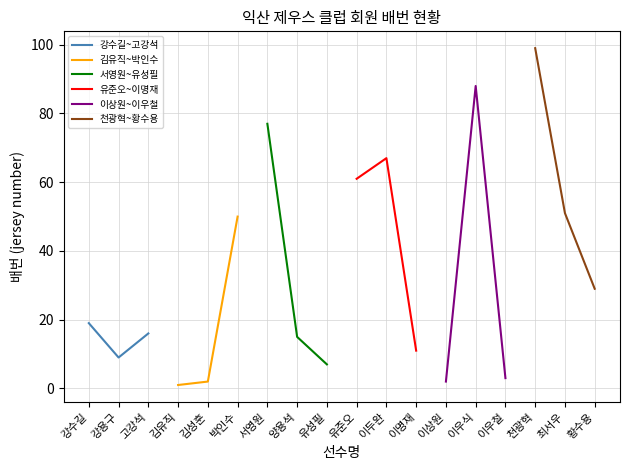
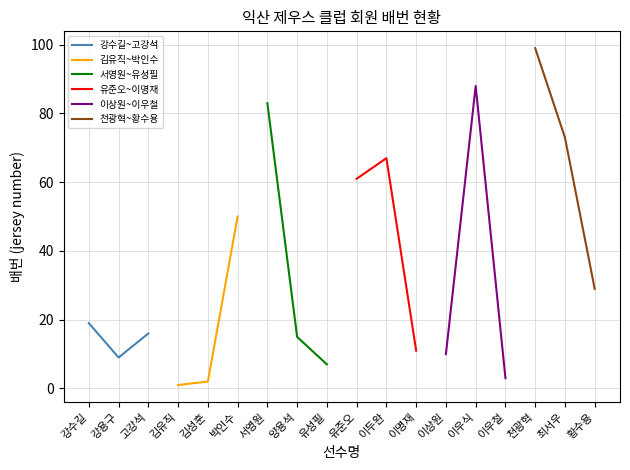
서영원~유성필, 서영원: 77 -> 83
이상원~이우철, 이상원: 2 -> 10
천광혁~황수용, 최서우: 51 -> 73
